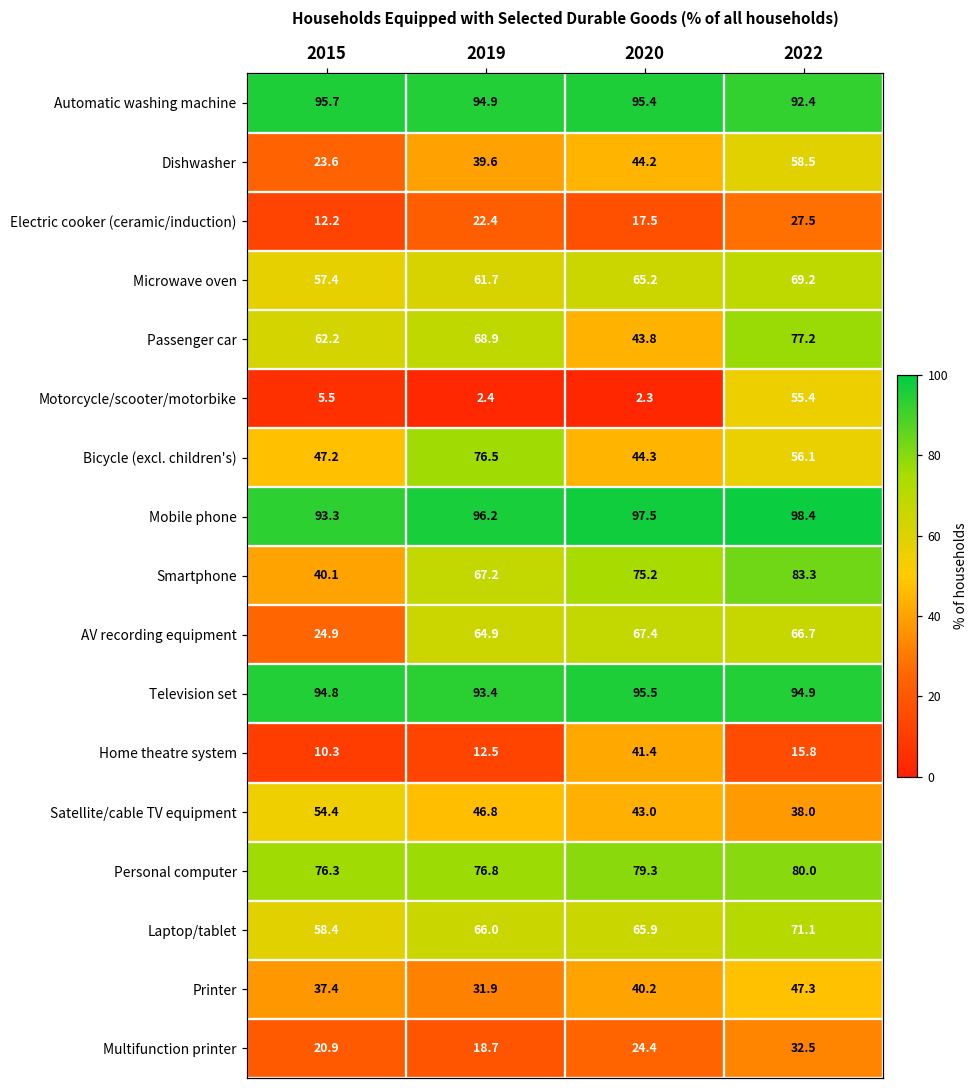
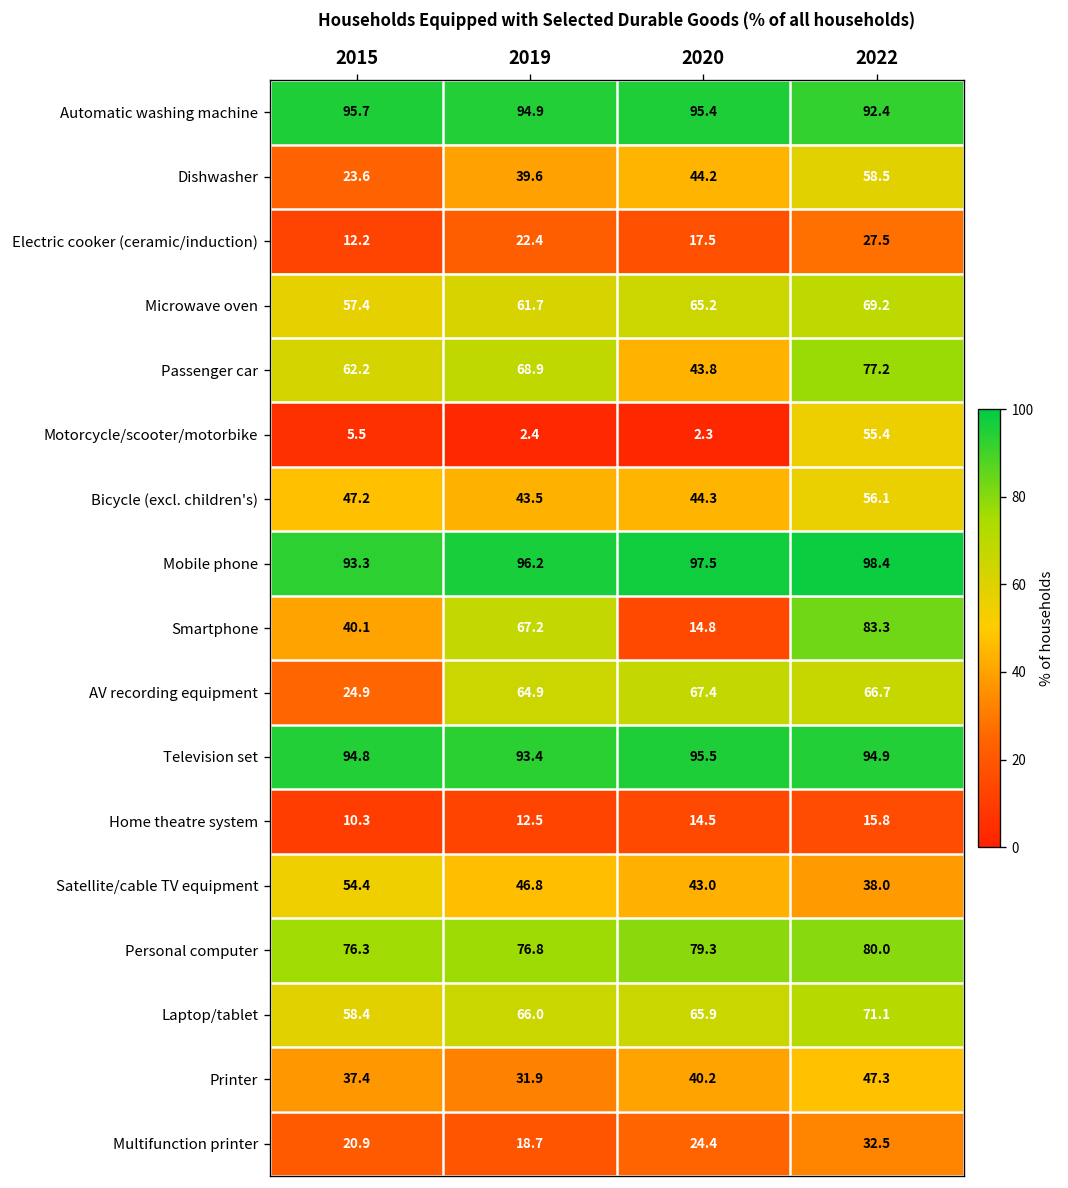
Bicycle (excl. children's), 2019: 76.5 -> 43.5
Smartphone, 2020: 75.2 -> 14.8
Home theatre system, 2020: 41.4 -> 14.5
